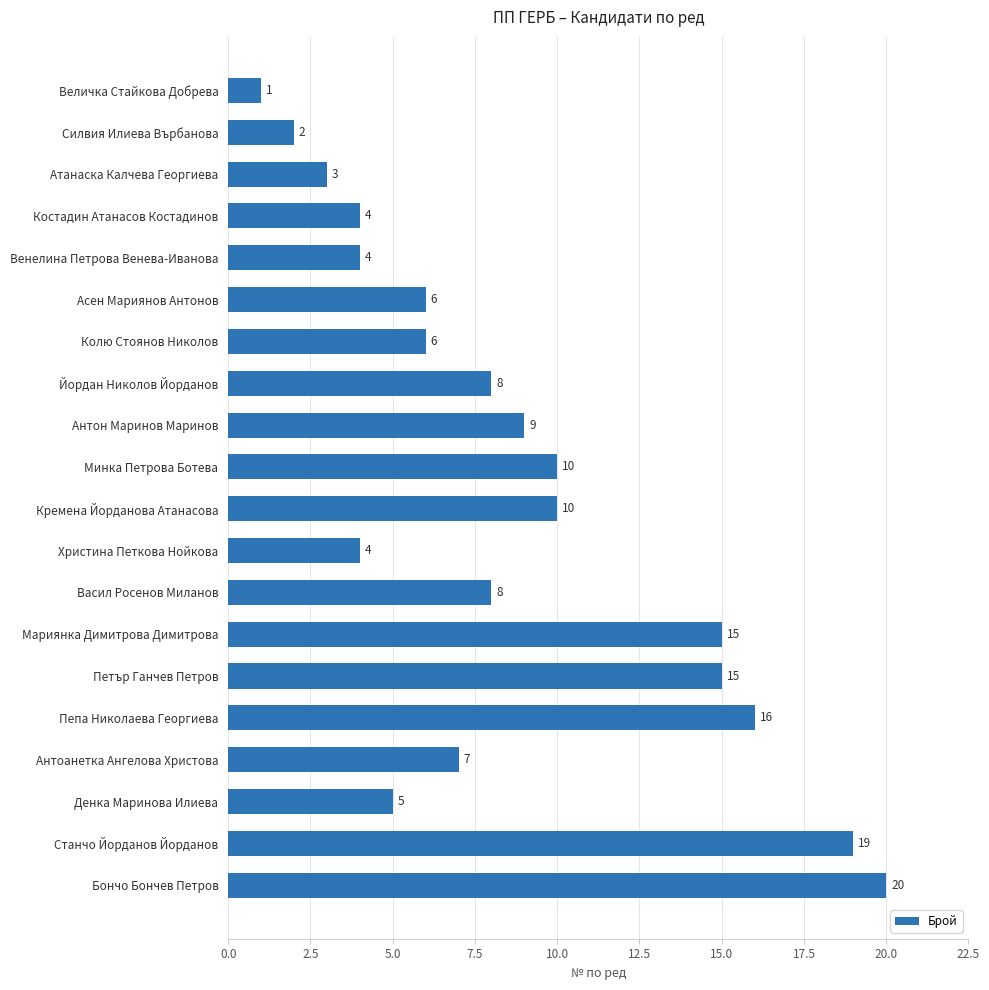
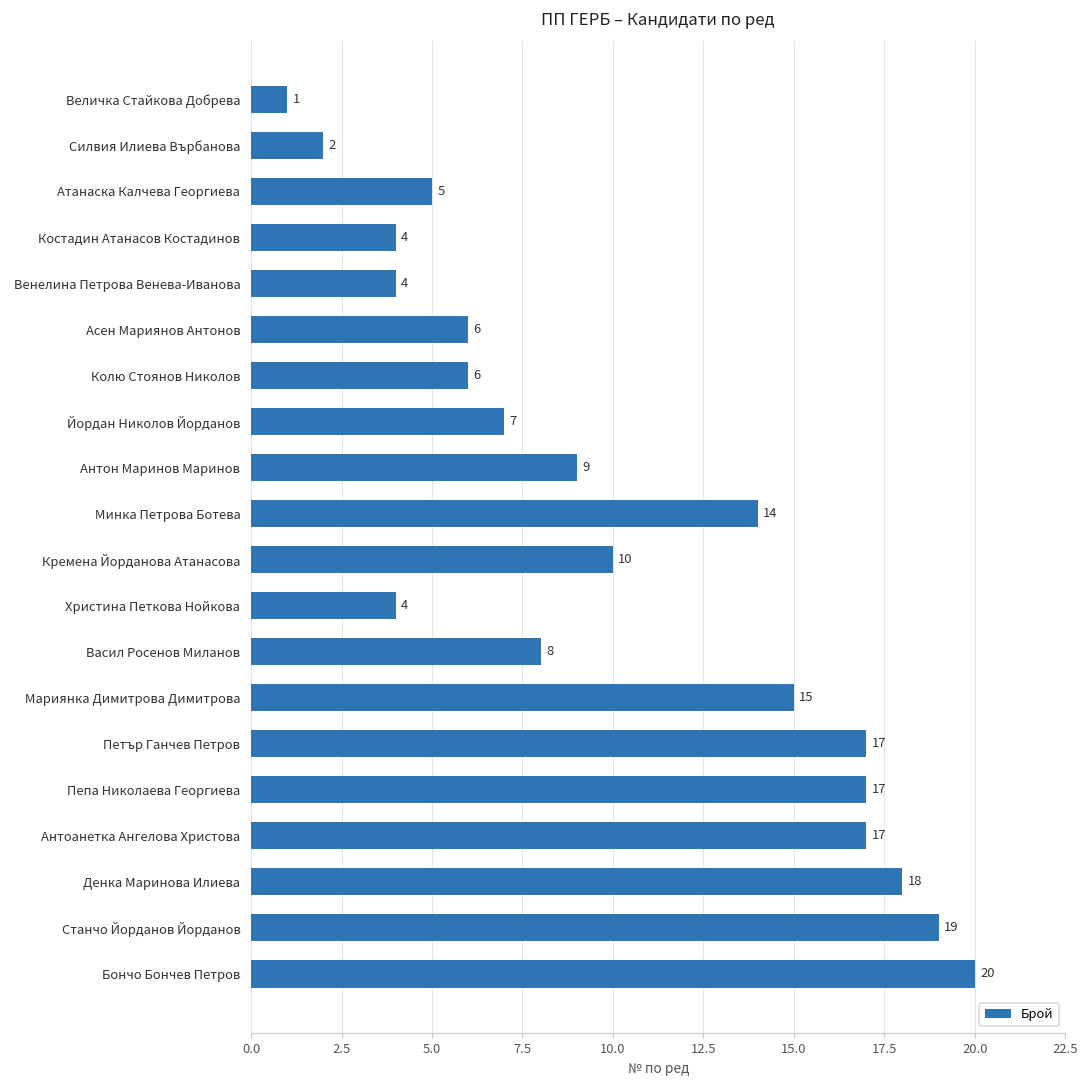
Атанаска Калчева Георгиева: 3 -> 5
Йордан Николов Йорданов: 8 -> 7
Минка Петрова Ботева: 10 -> 14
Петър Ганчев Петров: 15 -> 17
Пепа Николаева Георгиева: 16 -> 17
Антоанетка Ангелова Христова: 7 -> 17
Денка Маринова Илиева: 5 -> 18
